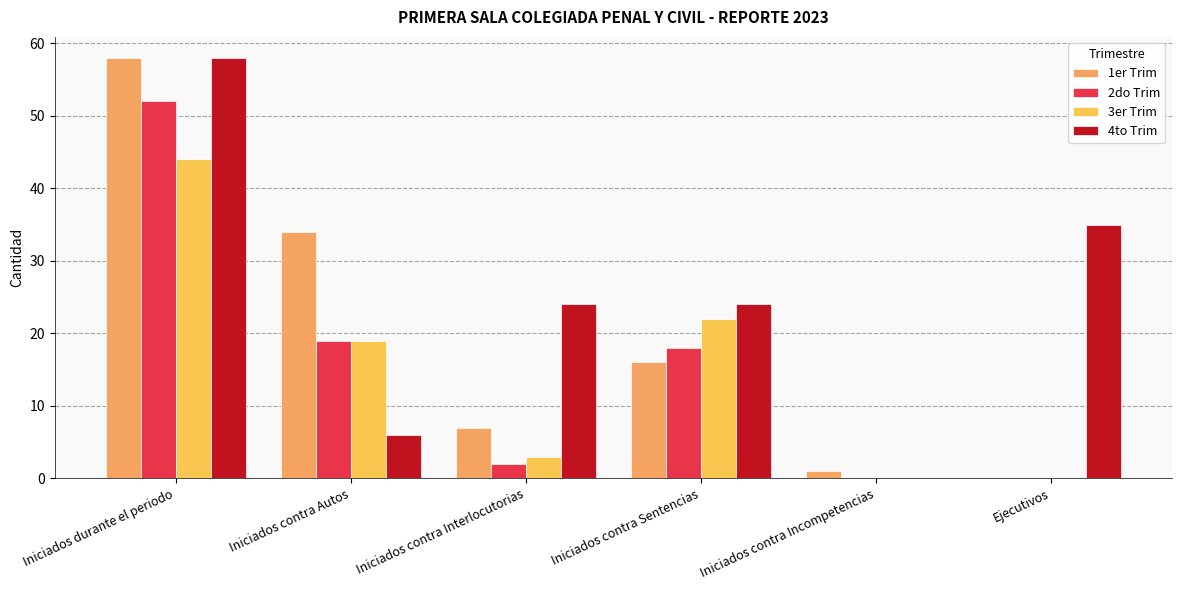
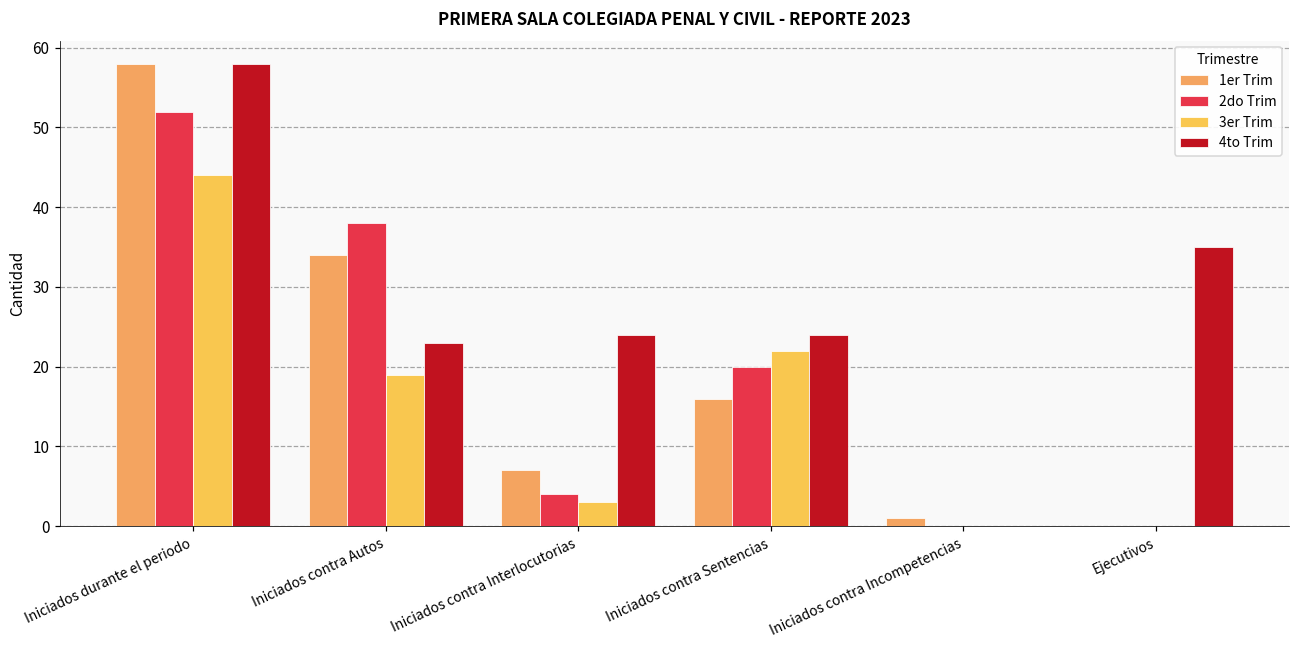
2do Trim, Iniciados contra Autos: 19 -> 38
4to Trim, Iniciados contra Autos: 6 -> 23
2do Trim, Iniciados contra Interlocutorias: 2 -> 4
2do Trim, Iniciados contra Sentencias: 18 -> 20
